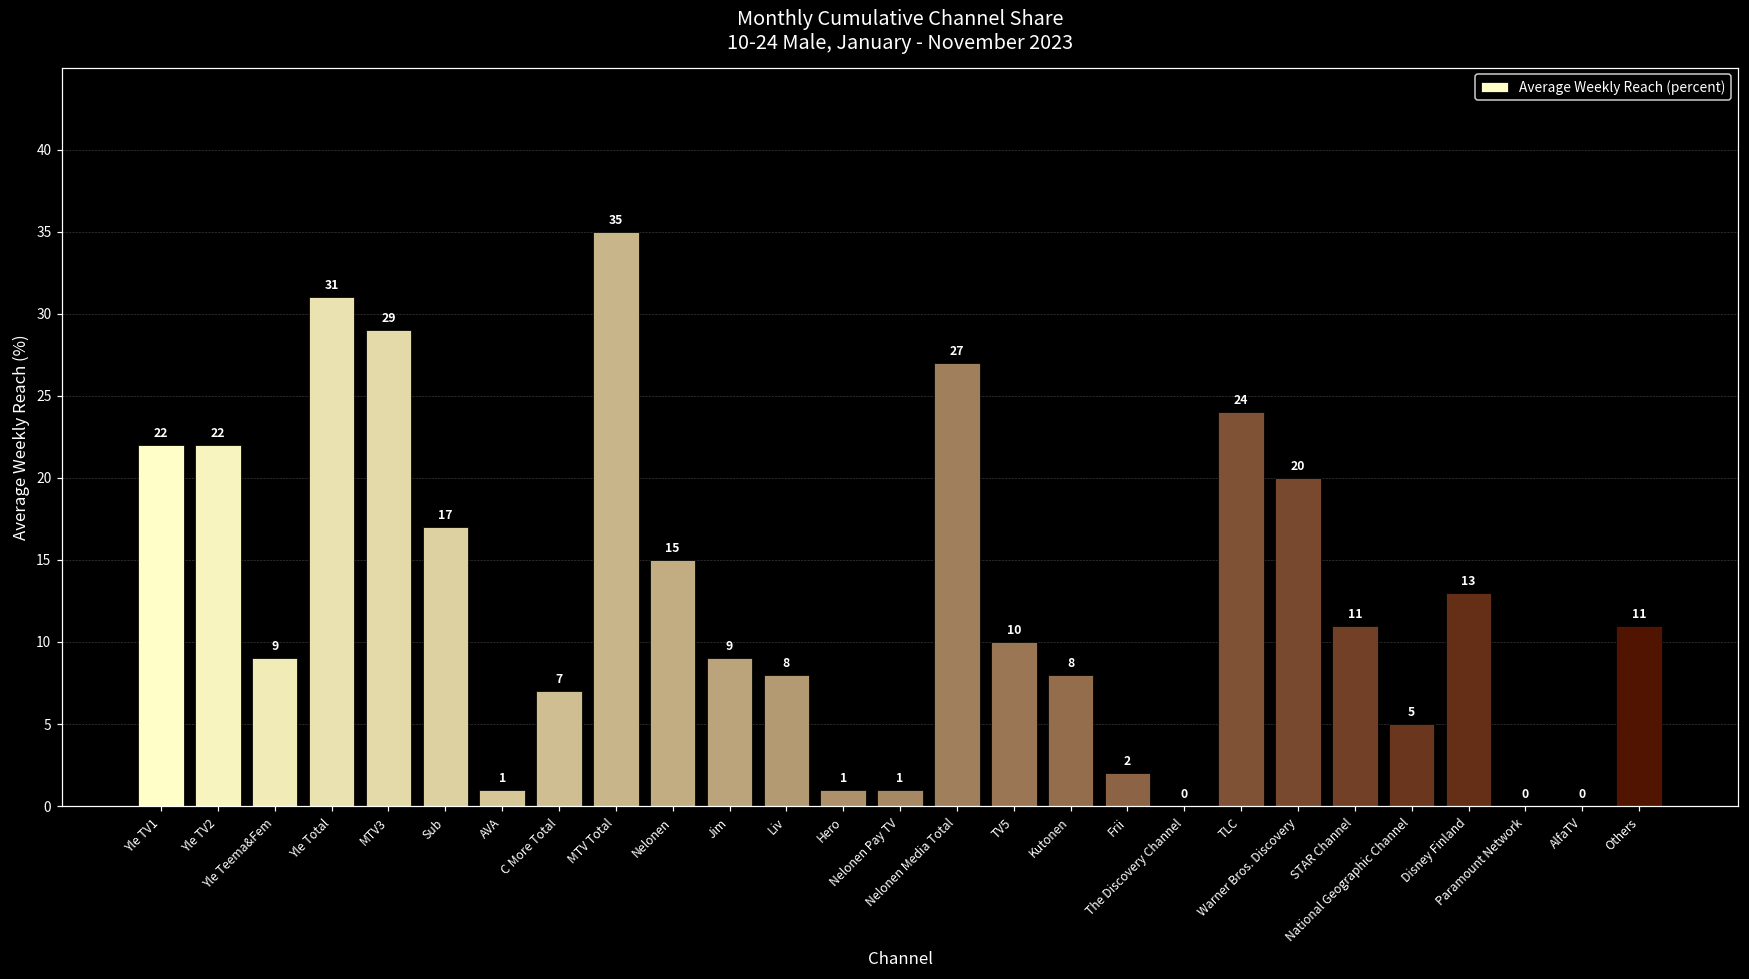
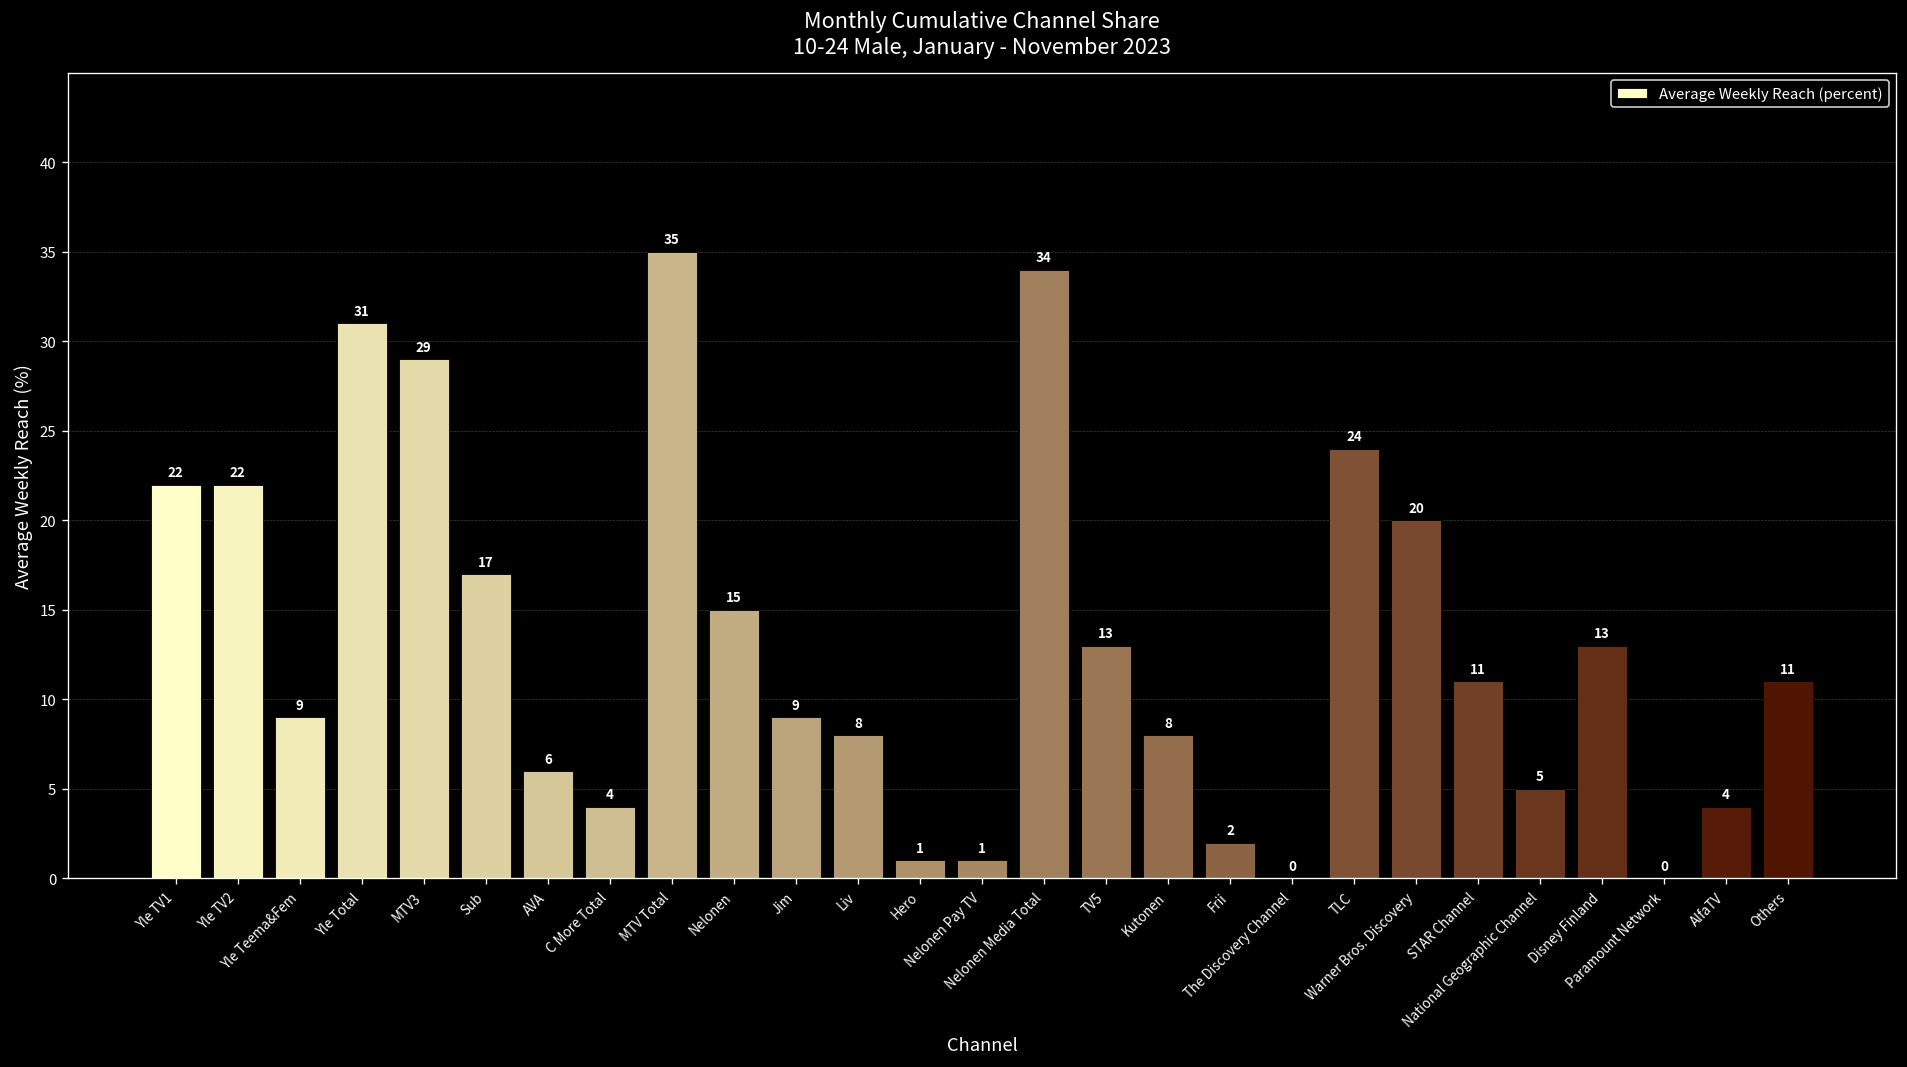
AVA: 1 -> 6
C More Total: 7 -> 4
Nelonen Media Total: 27 -> 34
TV5: 10 -> 13
AlfaTV: 0 -> 4
